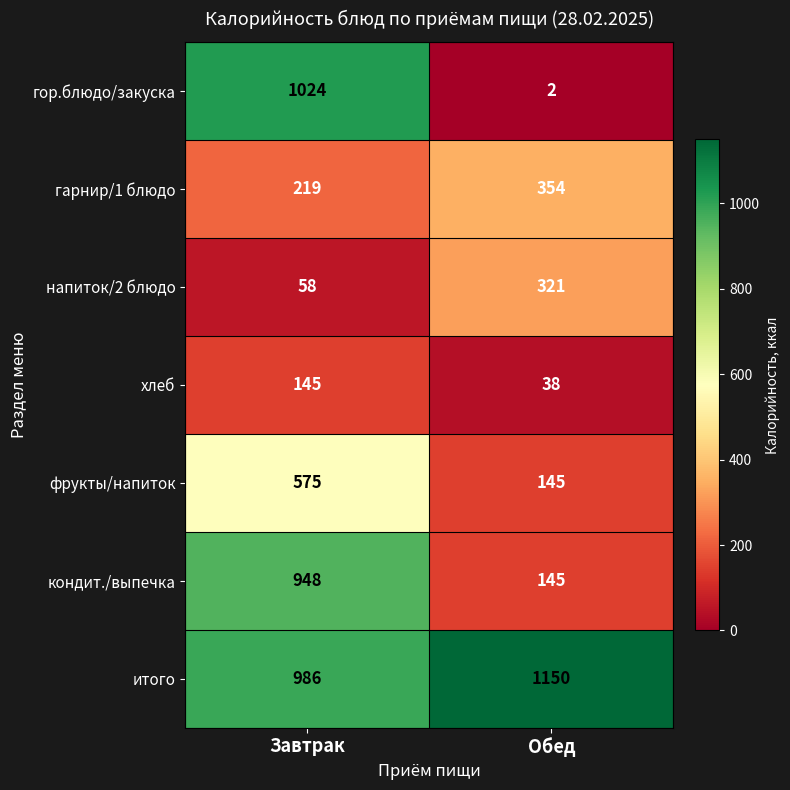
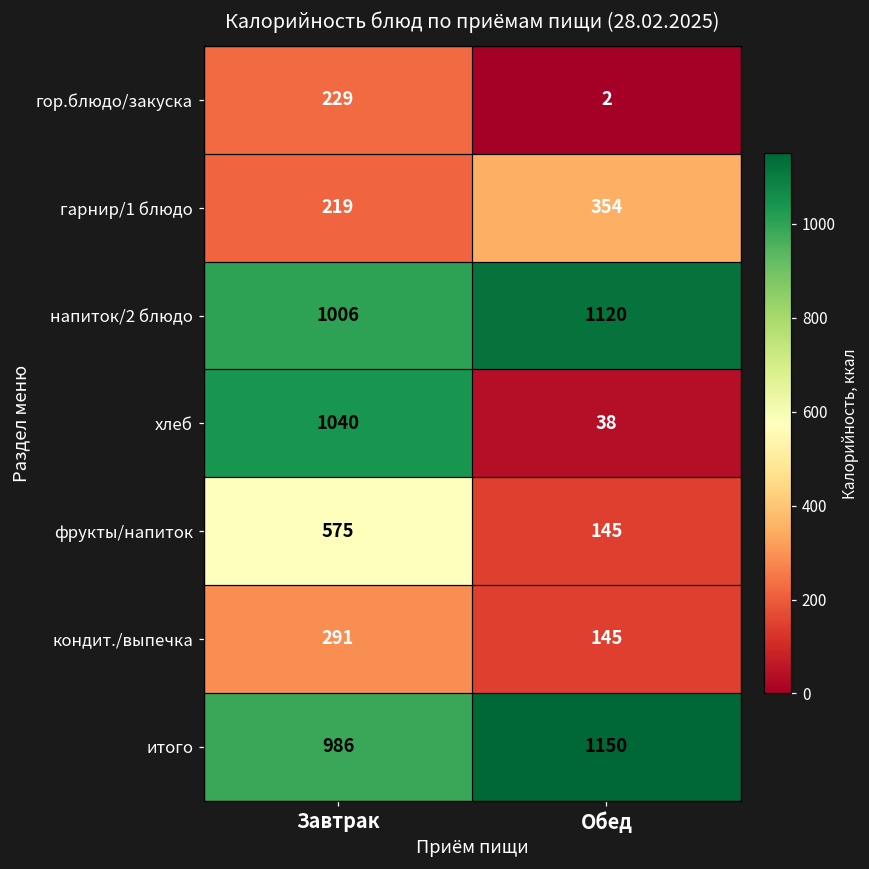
гор.блюдо/закуска, Завтрак: 1024 -> 229
напиток/2 блюдо, Завтрак: 58 -> 1006
напиток/2 блюдо, Обед: 321 -> 1120
хлеб, Завтрак: 145 -> 1040
кондит./выпечка, Завтрак: 948 -> 291
